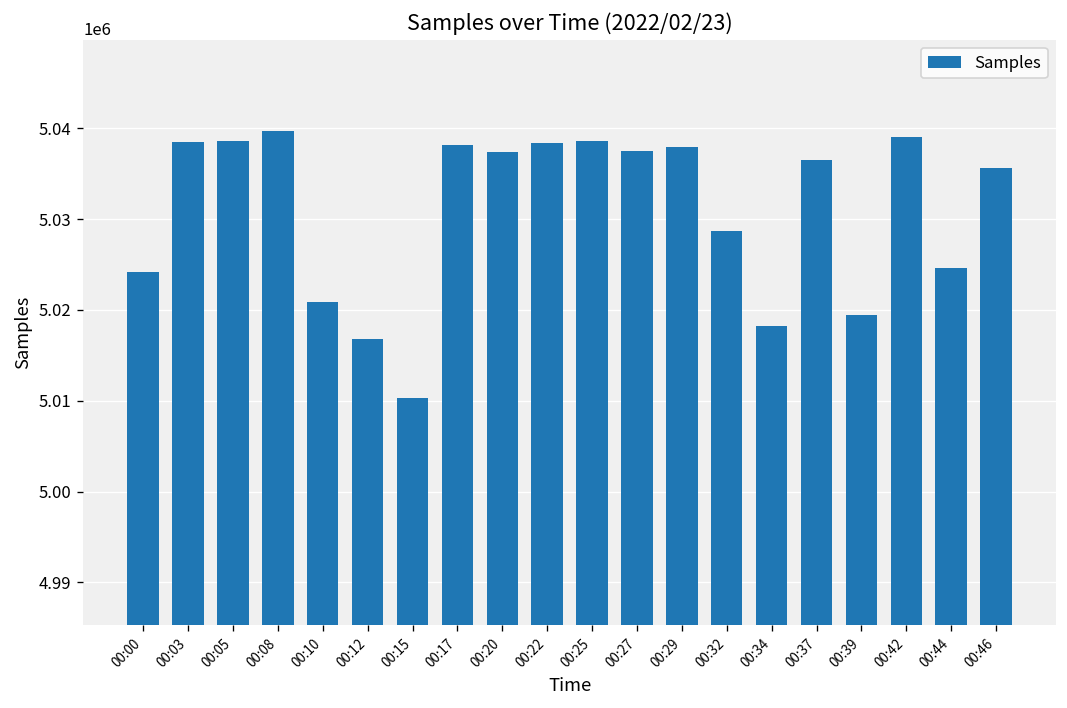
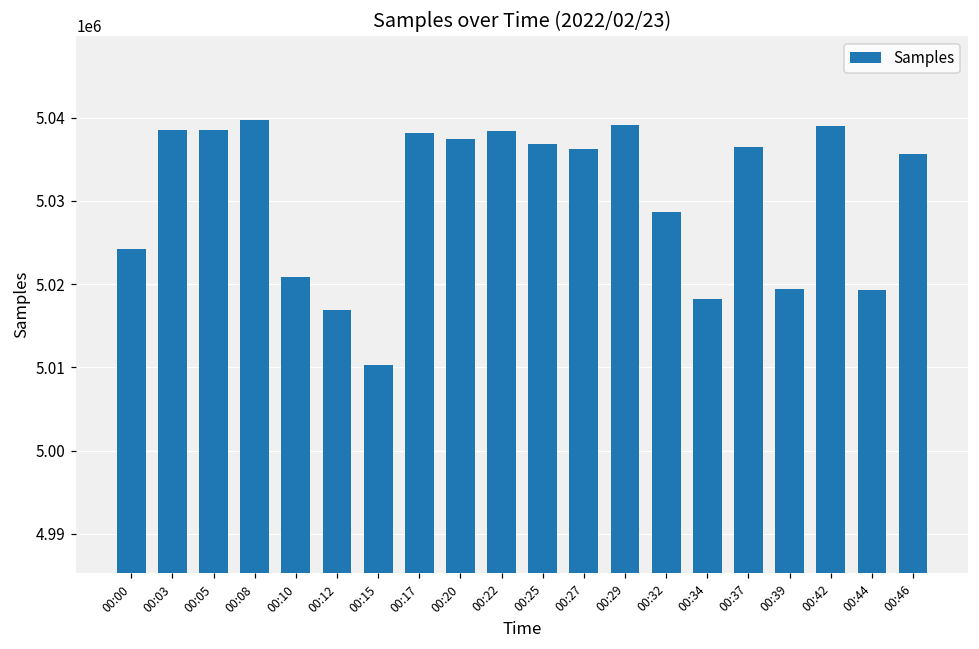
00:25: 5039000 -> 5037000
00:27: 5038000 -> 5036000
00:29: 5038000 -> 5039000
00:44: 5025000 -> 5019000
